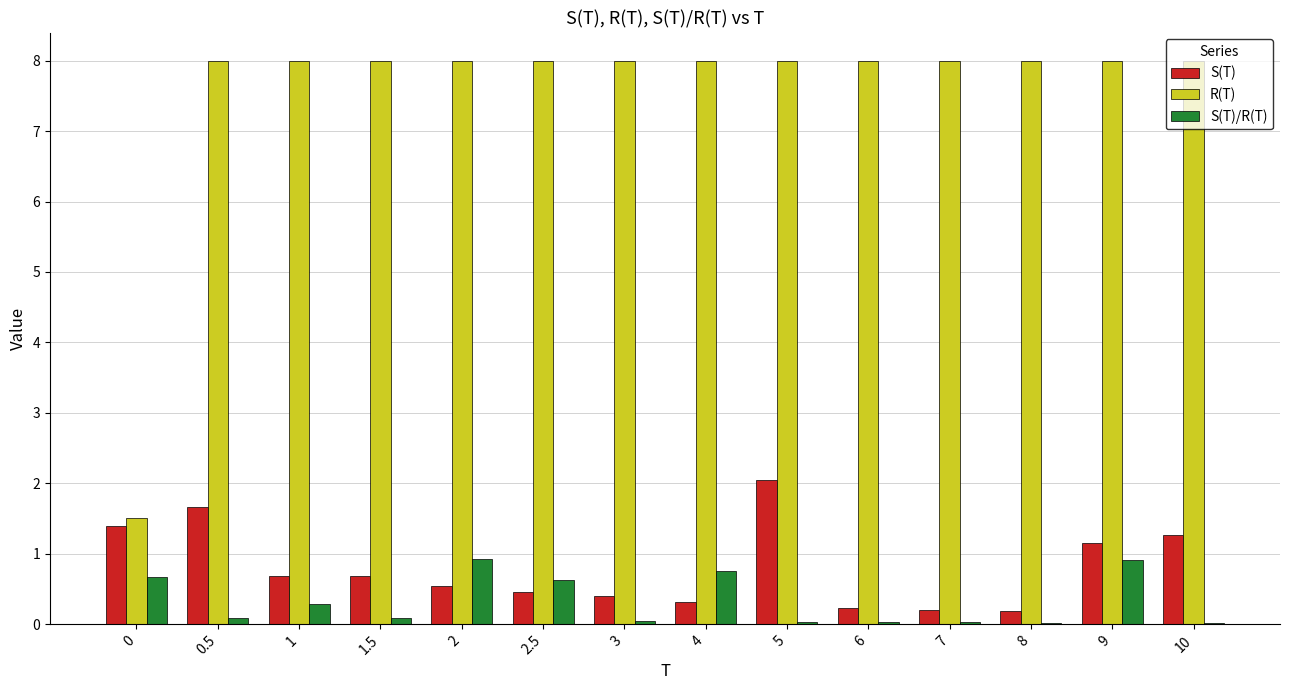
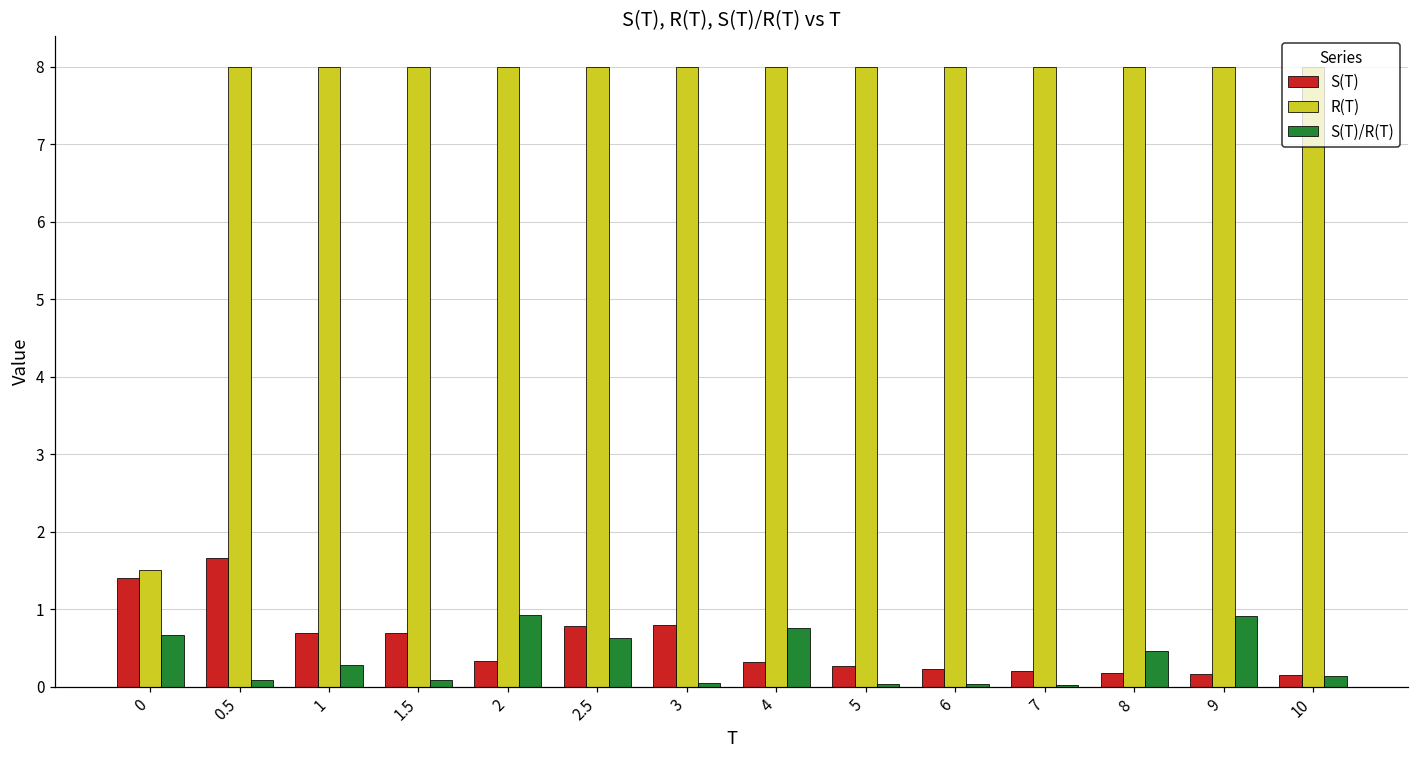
S(T), 2: 0.5 -> 0.3
S(T), 2.5: 0.5 -> 0.8
S(T), 3: 0.4 -> 0.8
S(T), 5: 2.0 -> 0.3
S(T)/R(T), 8: 0.0 -> 0.5
S(T), 9: 1.2 -> 0.2
S(T), 10: 1.3 -> 0.2
S(T)/R(T), 10: 0.0 -> 0.1
